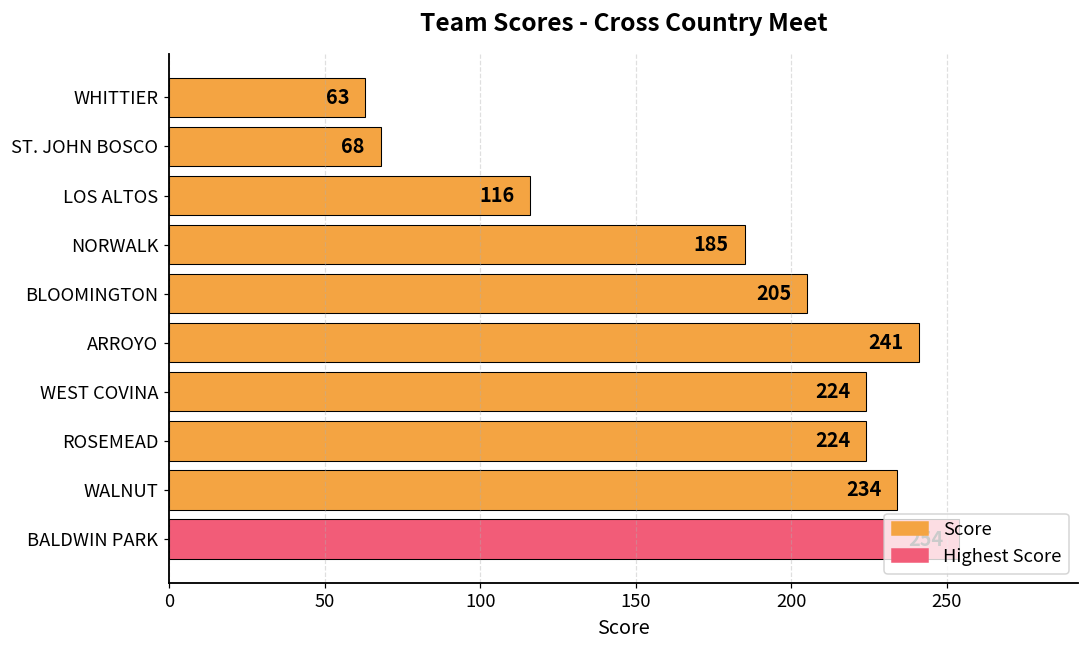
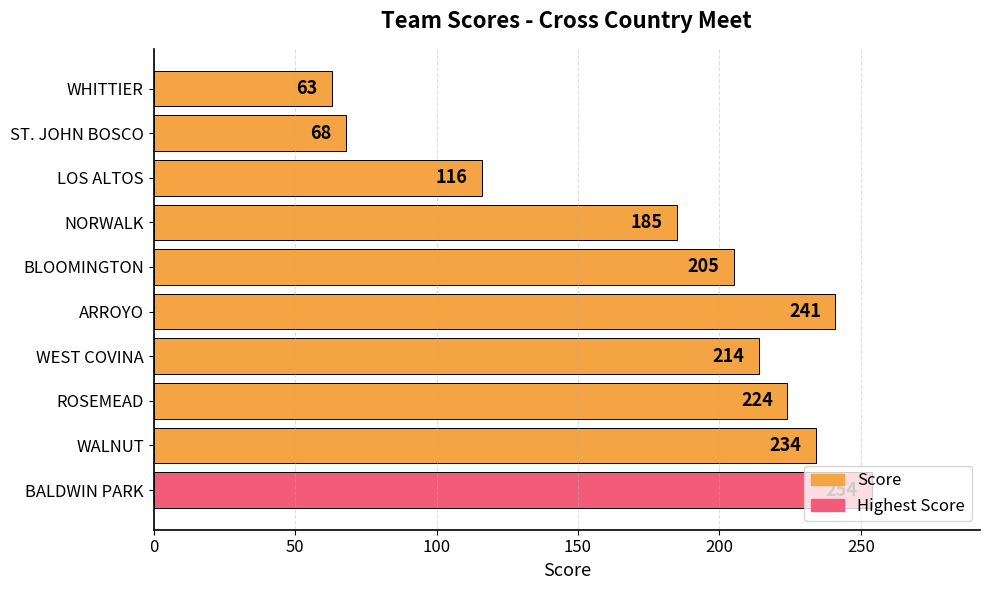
WEST COVINA: 224 -> 214
